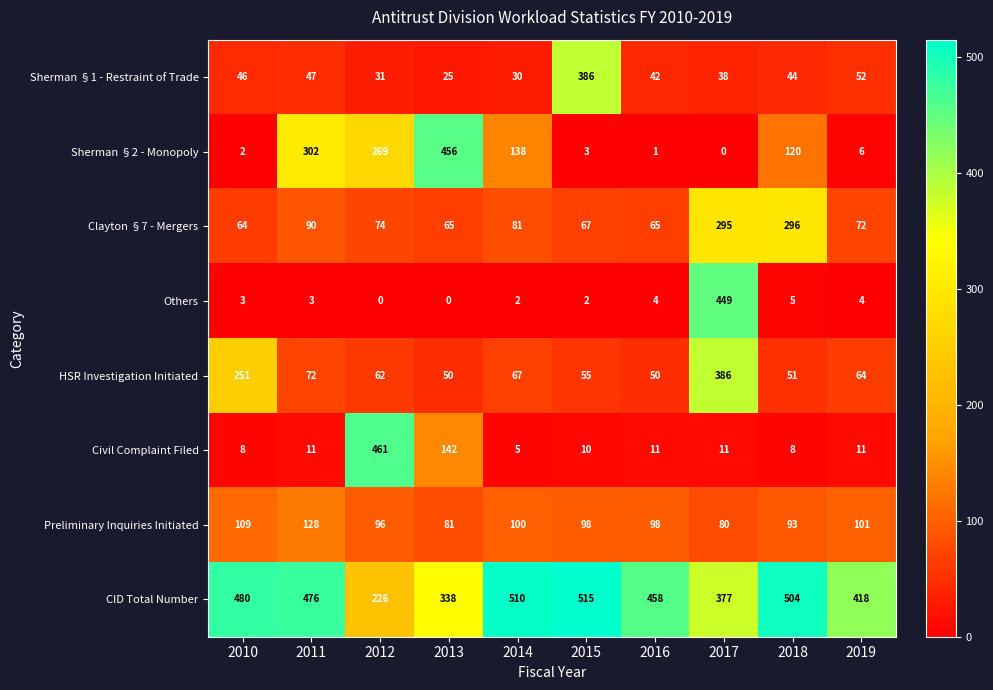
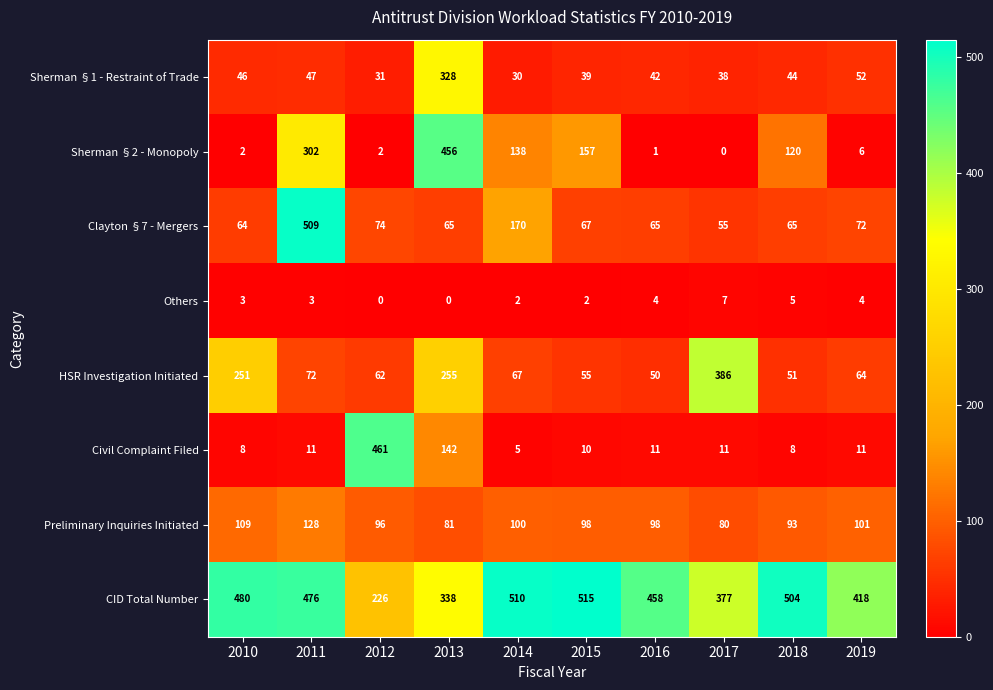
Sherman §1 - Restraint of Trade, 2013: 25 -> 328
Sherman §1 - Restraint of Trade, 2015: 386 -> 39
Sherman §2 - Monopoly, 2012: 269 -> 2
Sherman §2 - Monopoly, 2015: 3 -> 157
Clayton §7 - Mergers, 2011: 90 -> 509
Clayton §7 - Mergers, 2014: 81 -> 170
Clayton §7 - Mergers, 2017: 295 -> 55
Clayton §7 - Mergers, 2018: 296 -> 65
Others, 2017: 449 -> 7
HSR Investigation Initiated, 2013: 50 -> 255
